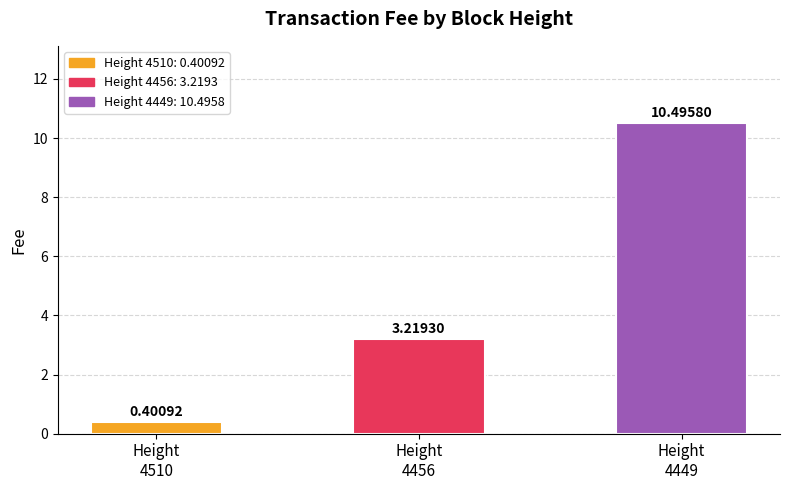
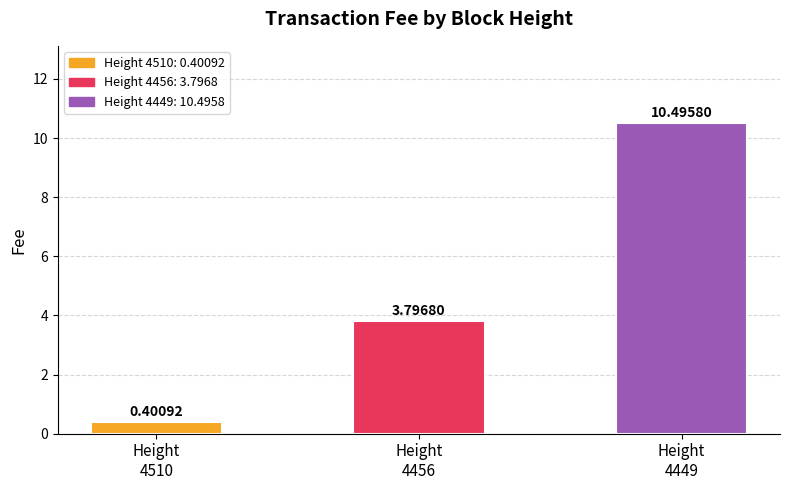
Height 4456: 3.21930 -> 3.79680
